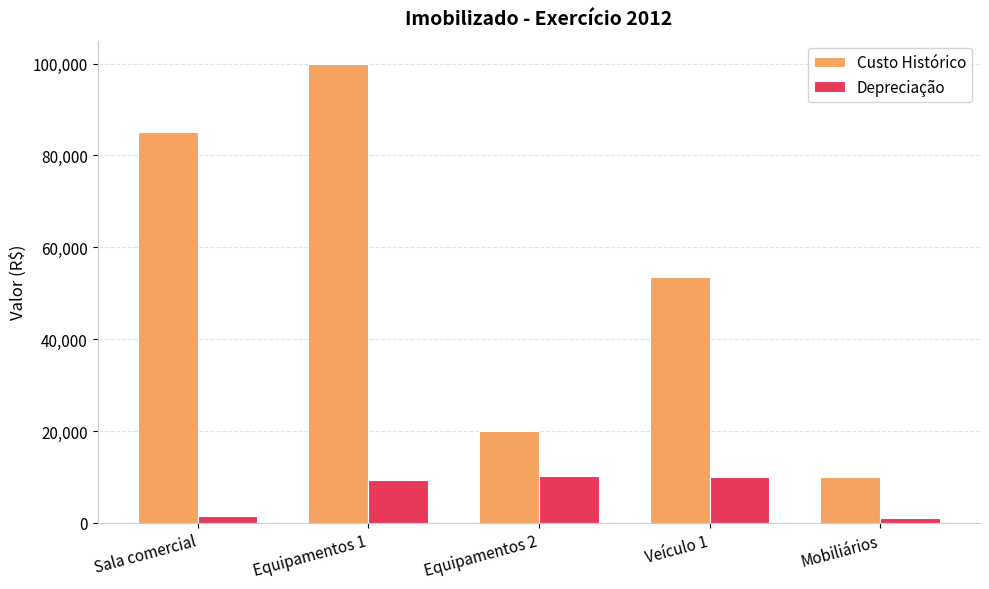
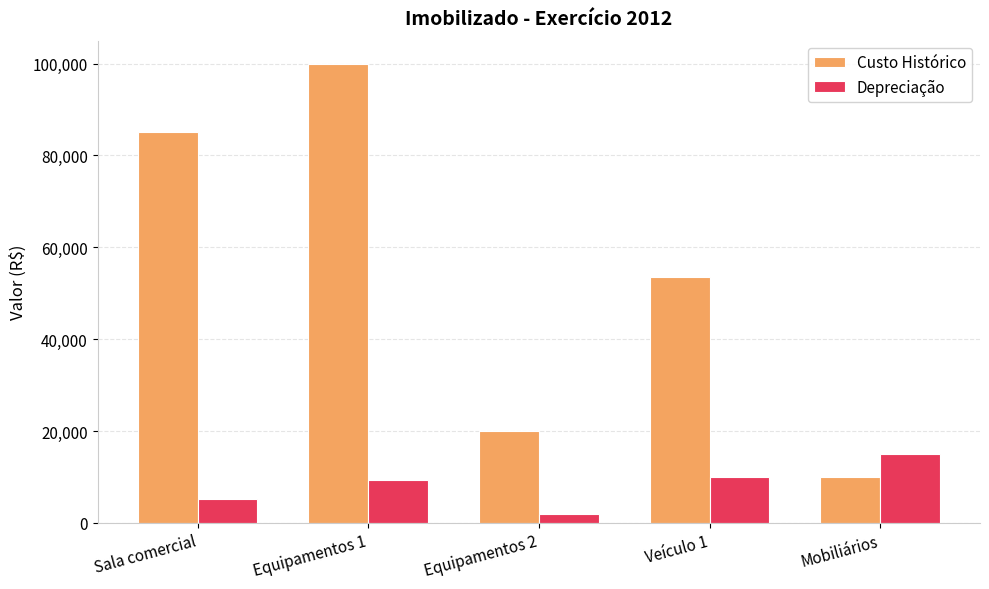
Depreciação, Sala comercial: 2,000 -> 5,000
Depreciação, Equipamentos 2: 10,000 -> 2,000
Depreciação, Mobiliários: 1,000 -> 15,000
